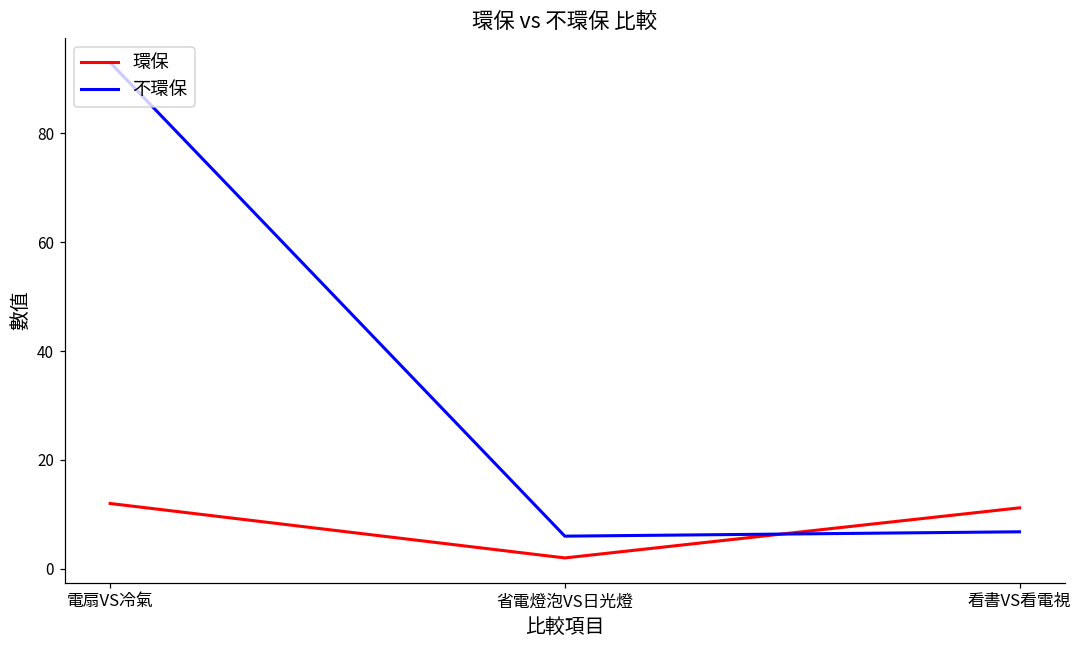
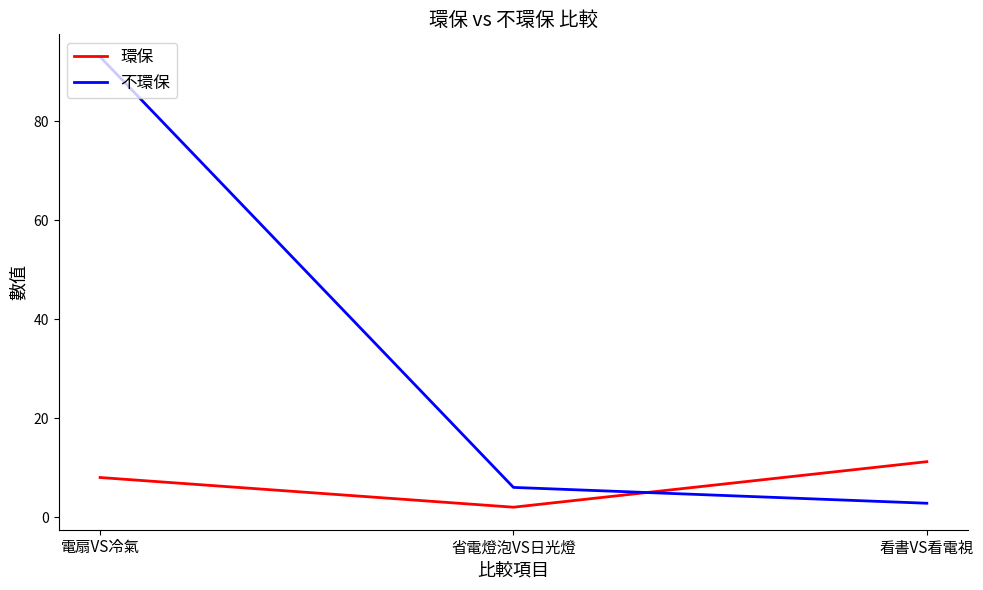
環保, 電扇VS冷氣: 12 -> 8
不環保, 看書VS看電視: 7 -> 3
